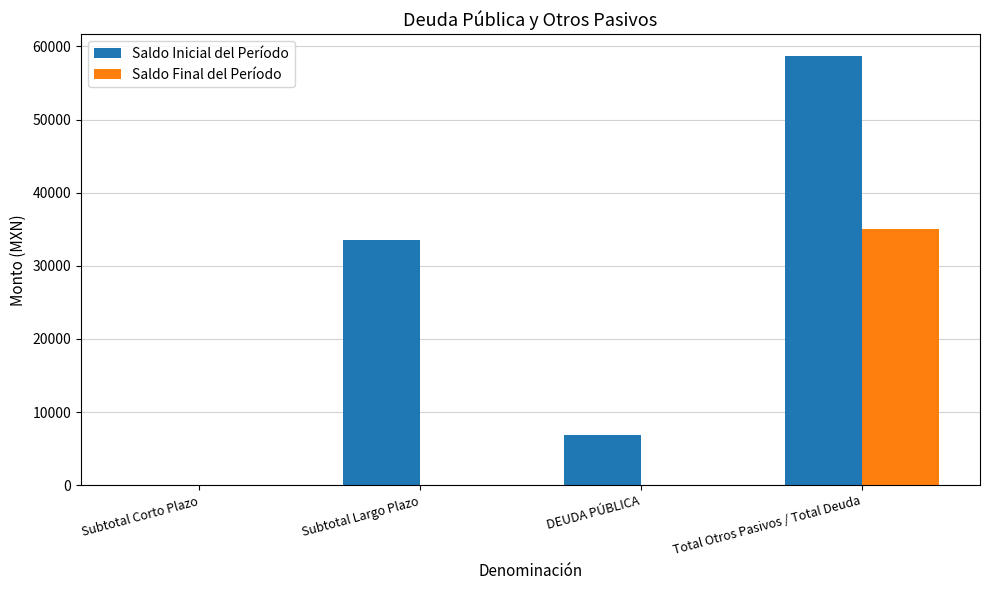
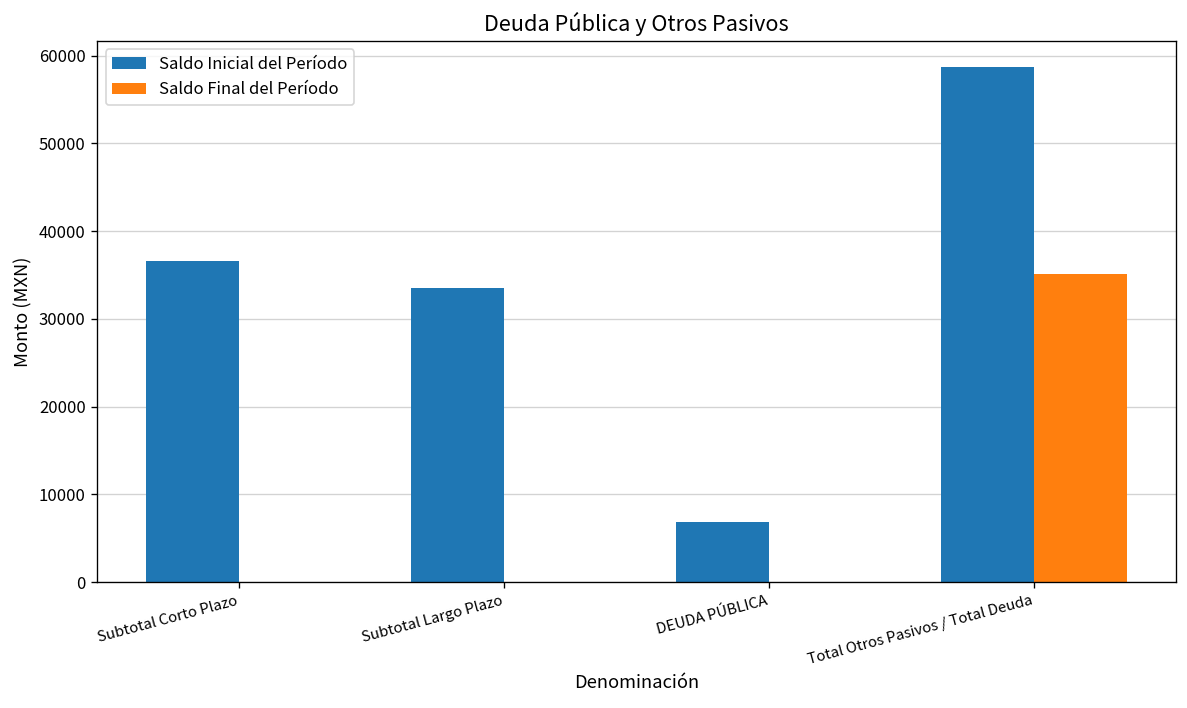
Saldo Inicial del Período, Subtotal Corto Plazo: 0 -> 37000
